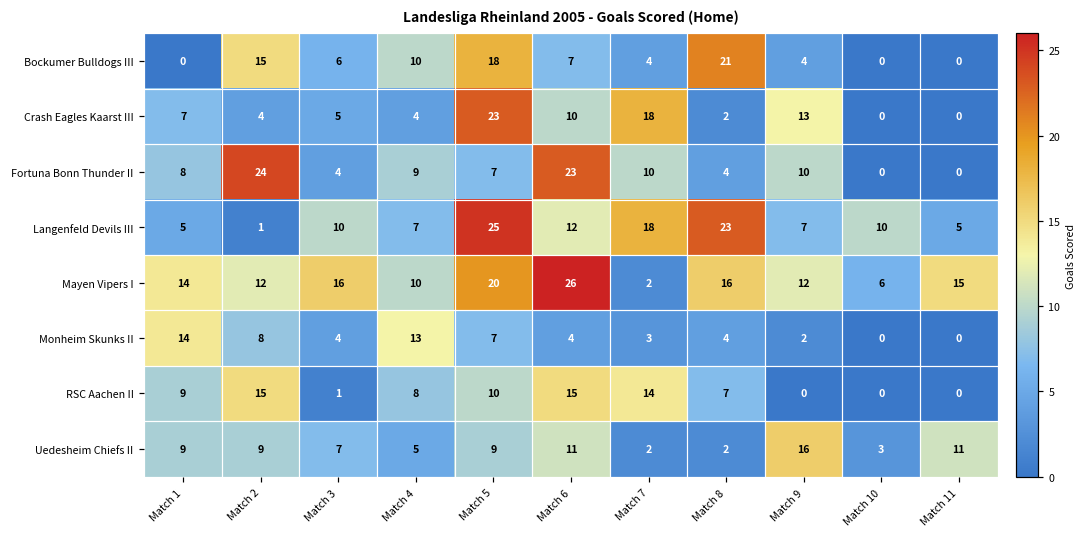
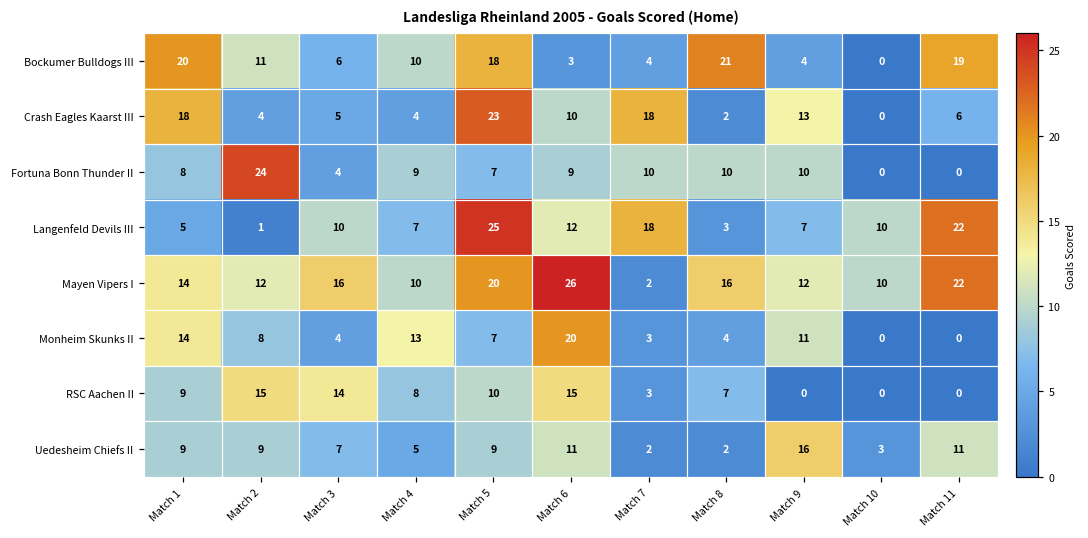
Bockumer Bulldogs III, Match 1: 0 -> 20
Bockumer Bulldogs III, Match 2: 15 -> 11
Bockumer Bulldogs III, Match 6: 7 -> 3
Bockumer Bulldogs III, Match 11: 0 -> 19
Crash Eagles Kaarst III, Match 1: 7 -> 18
Crash Eagles Kaarst III, Match 11: 0 -> 6
Fortuna Bonn Thunder II, Match 6: 23 -> 9
Fortuna Bonn Thunder II, Match 8: 4 -> 10
Langenfeld Devils III, Match 8: 23 -> 3
Langenfeld Devils III, Match 11: 5 -> 22
Mayen Vipers I, Match 10: 6 -> 10
Mayen Vipers I, Match 11: 15 -> 22
Monheim Skunks II, Match 6: 4 -> 20
Monheim Skunks II, Match 9: 2 -> 11
RSC Aachen II, Match 3: 1 -> 14
RSC Aachen II, Match 7: 14 -> 3
